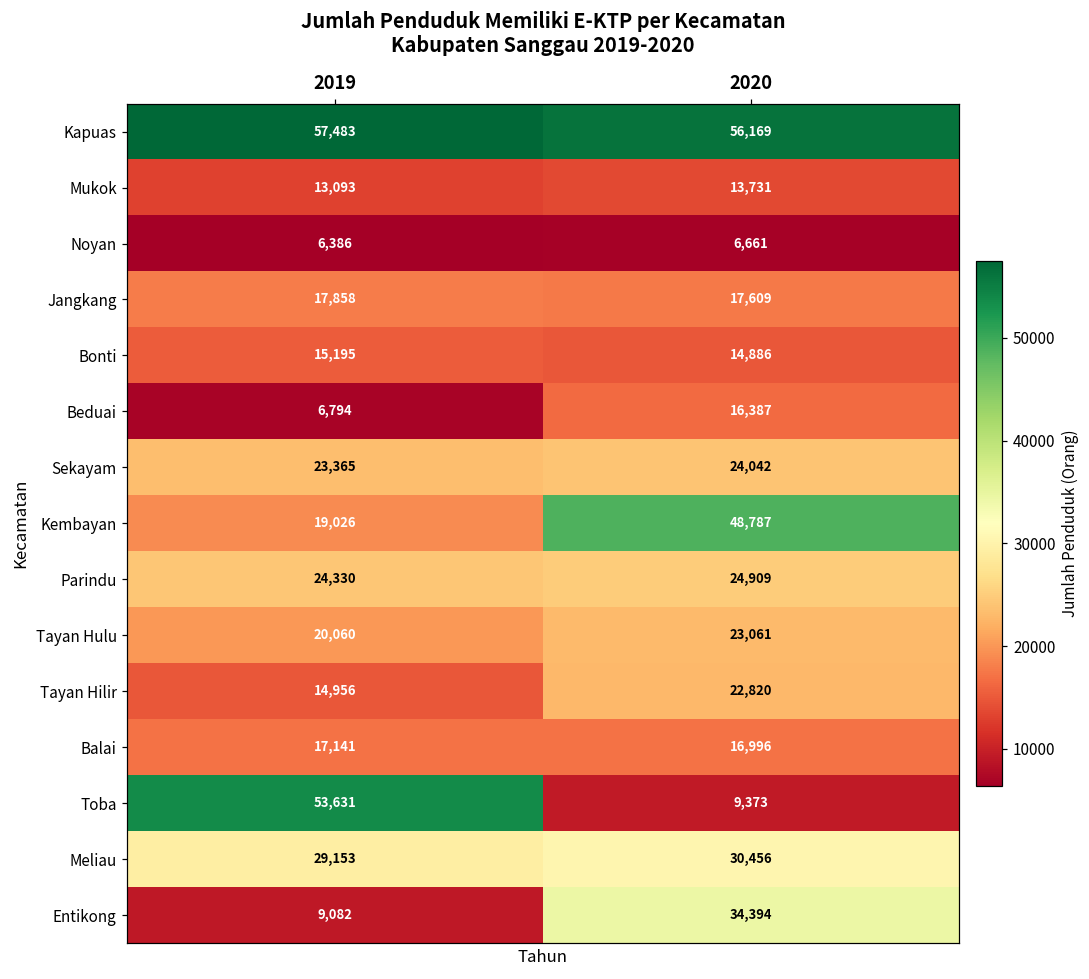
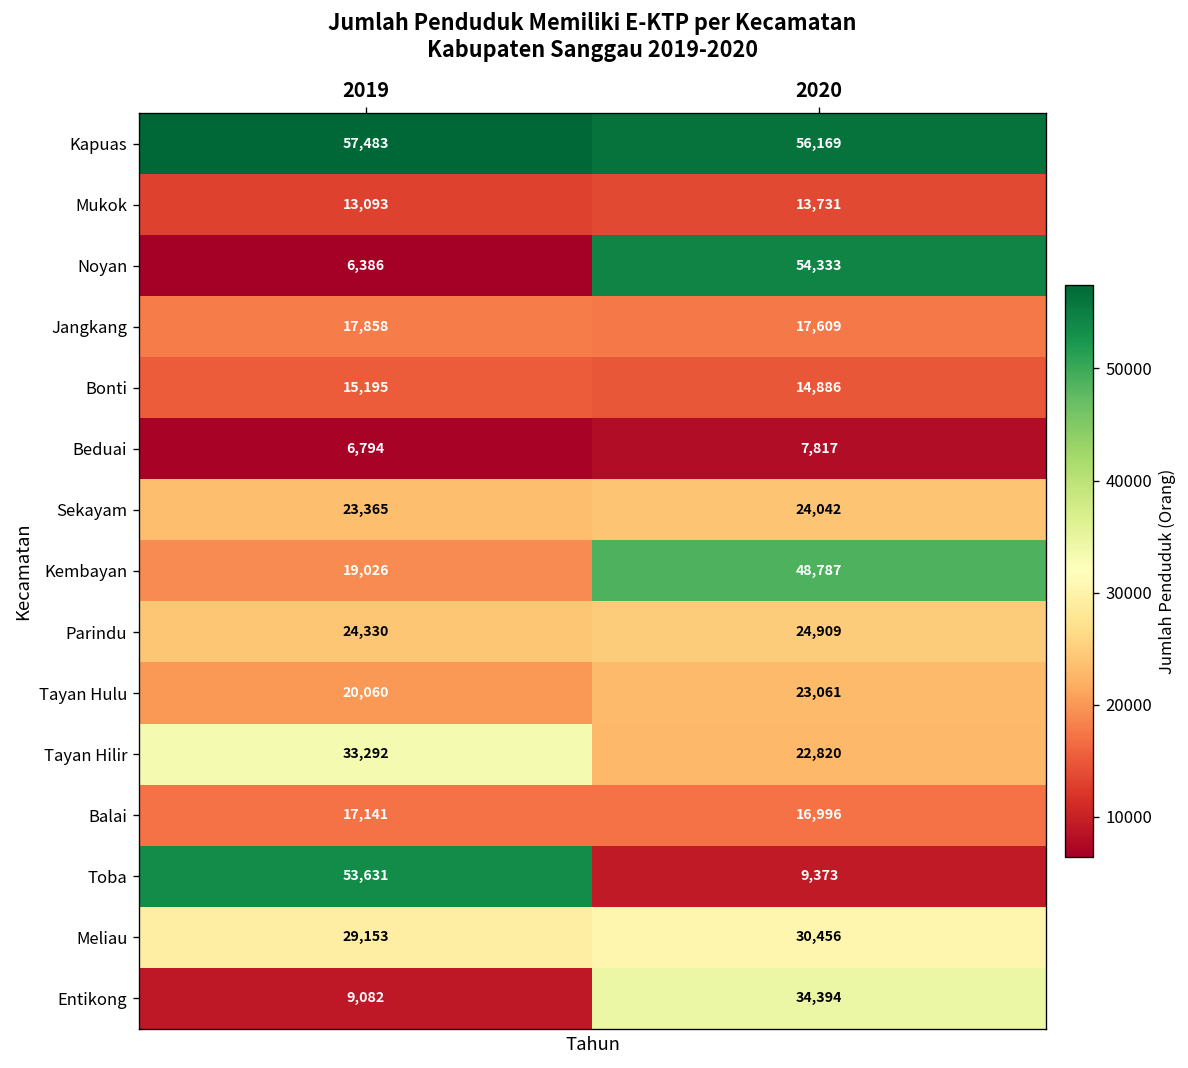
Noyan, 2020: 6,661 -> 54,333
Beduai, 2020: 16,387 -> 7,817
Tayan Hilir, 2019: 14,956 -> 33,292
